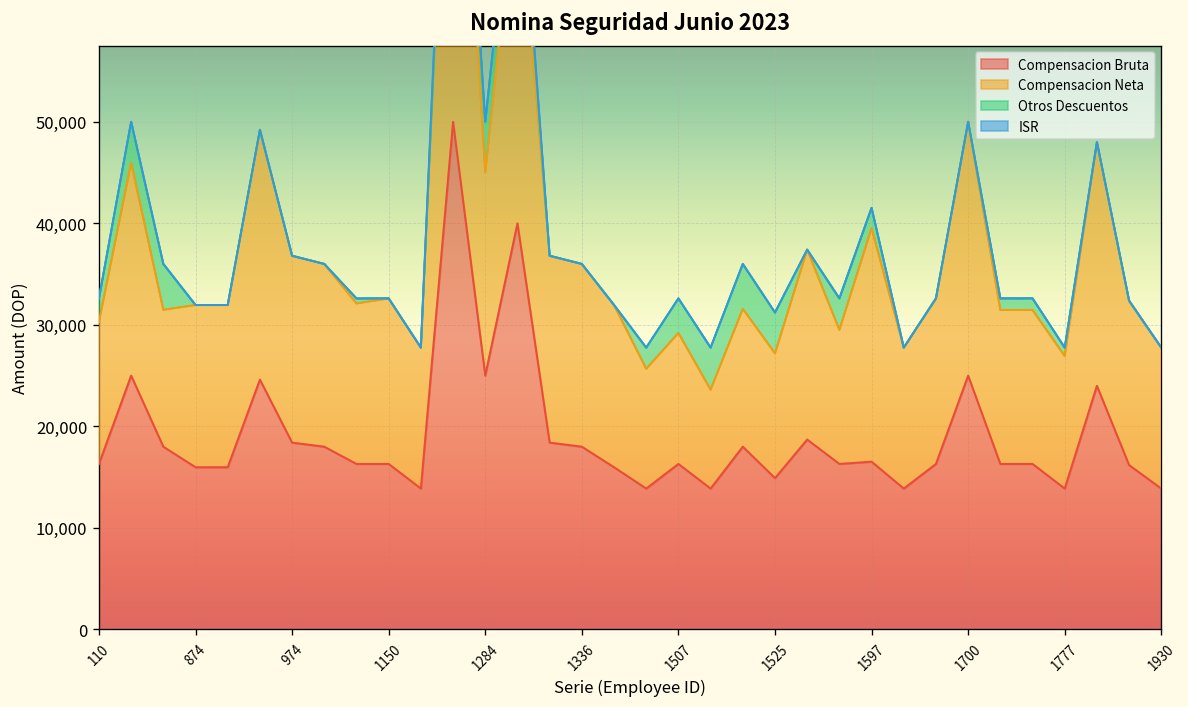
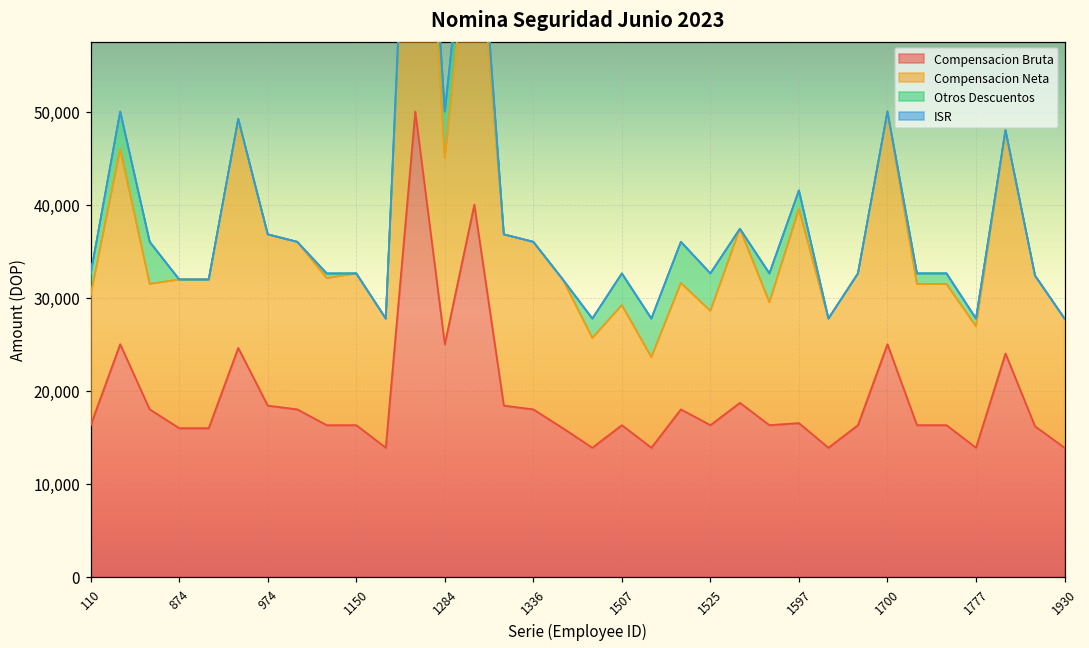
Compensacion Bruta, 1525: 15,000 -> 16,000
